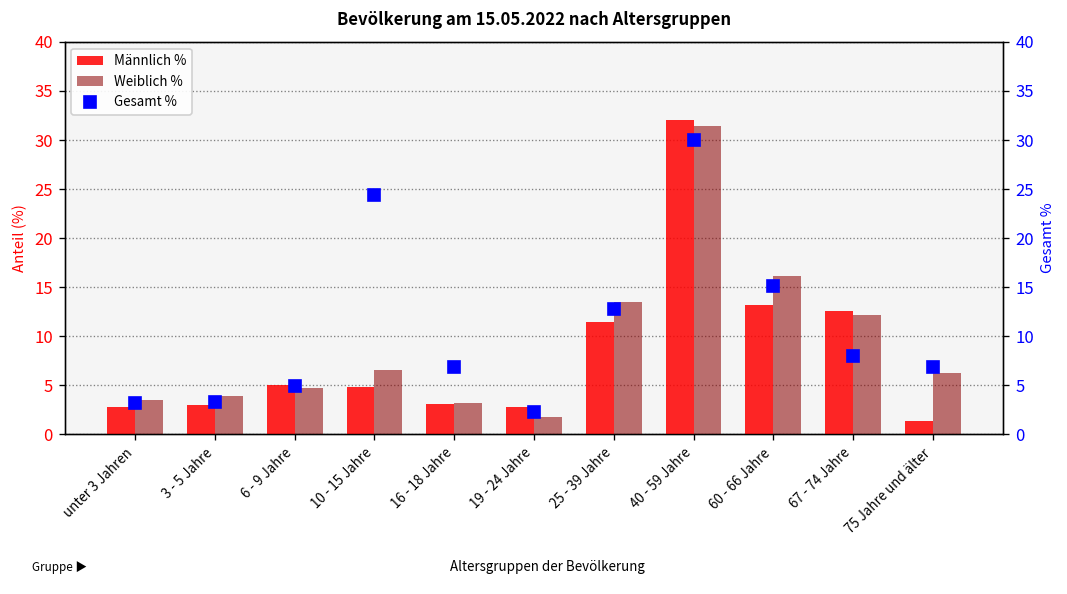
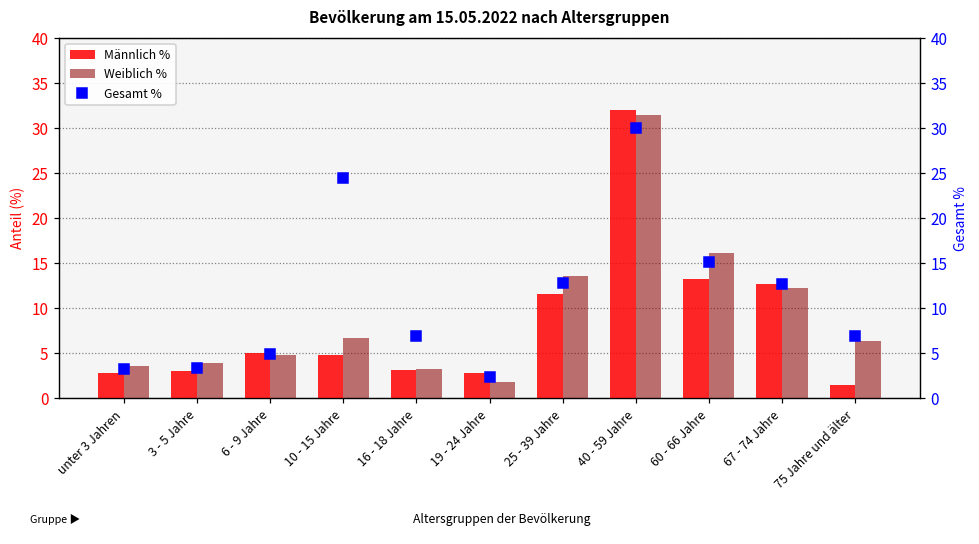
Gesamt %, 67 - 74 Jahre: 8 -> 13
